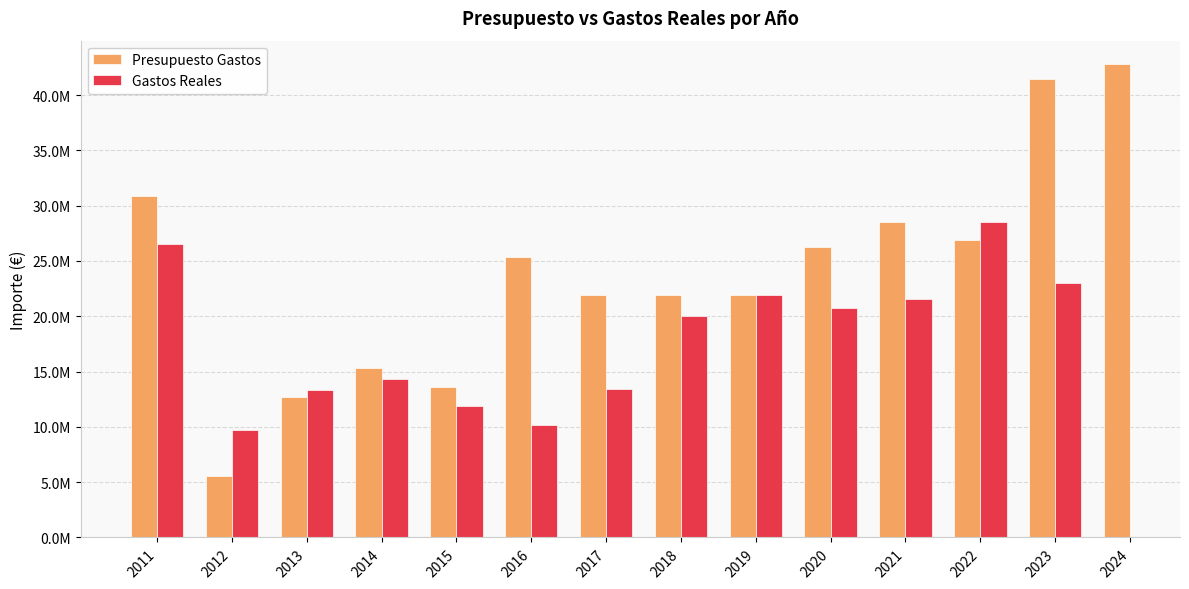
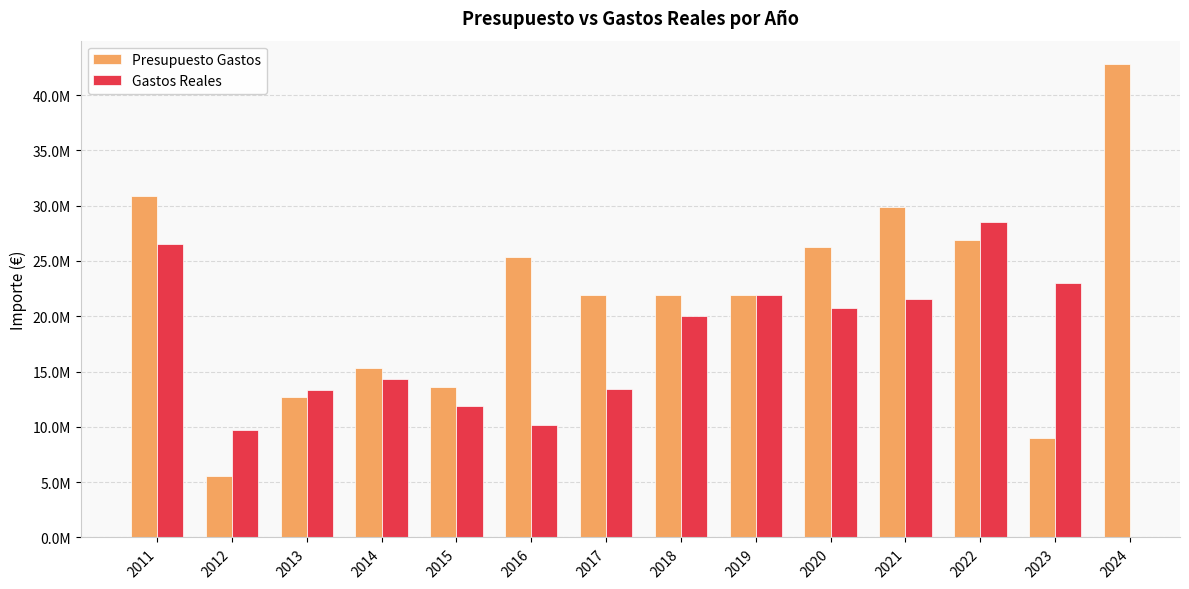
Presupuesto Gastos, 2021: 28500000 -> 29900000
Presupuesto Gastos, 2023: 41500000 -> 9000000
